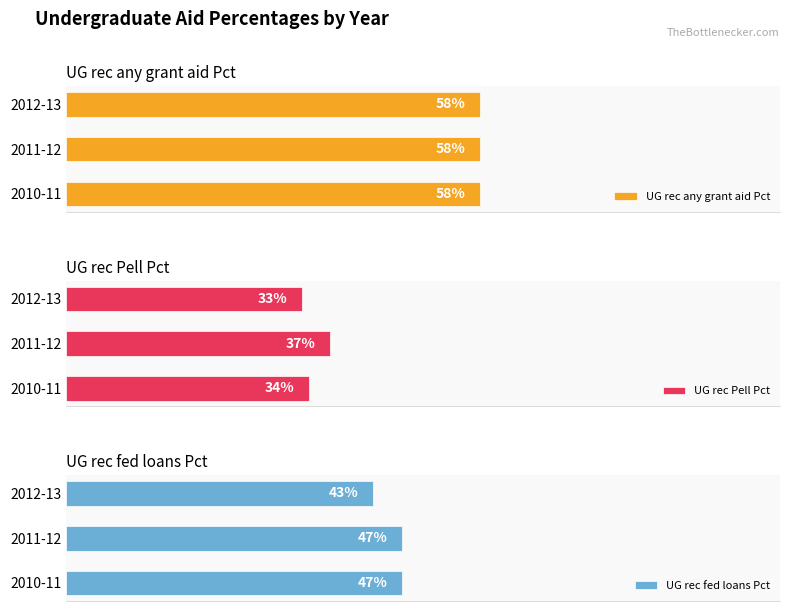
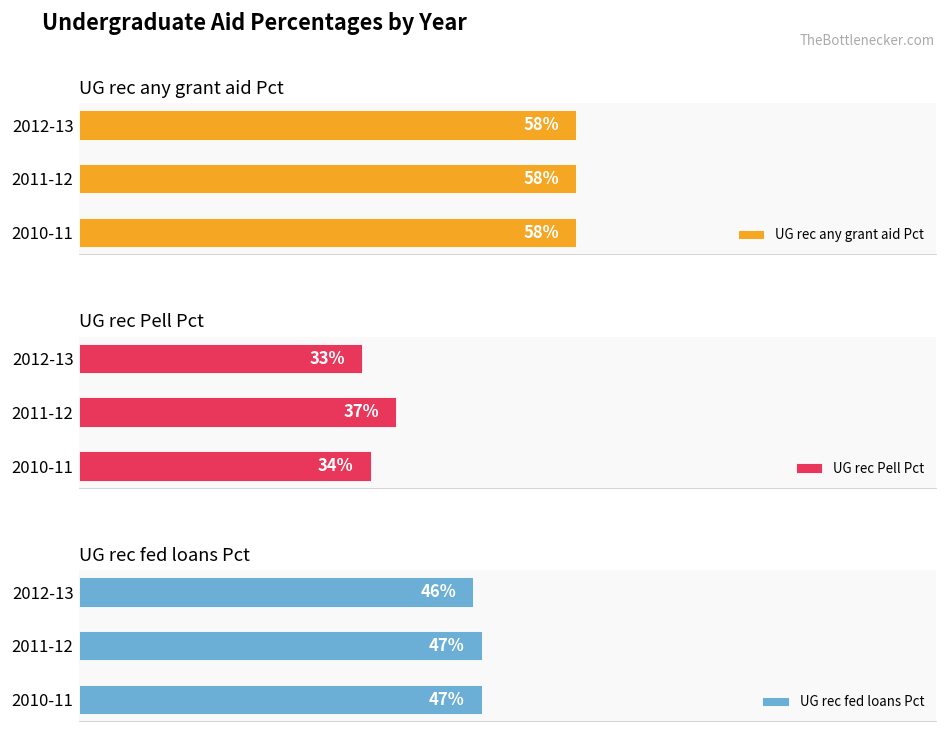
UG rec fed loans Pct, 2012-13: 43% -> 46%
